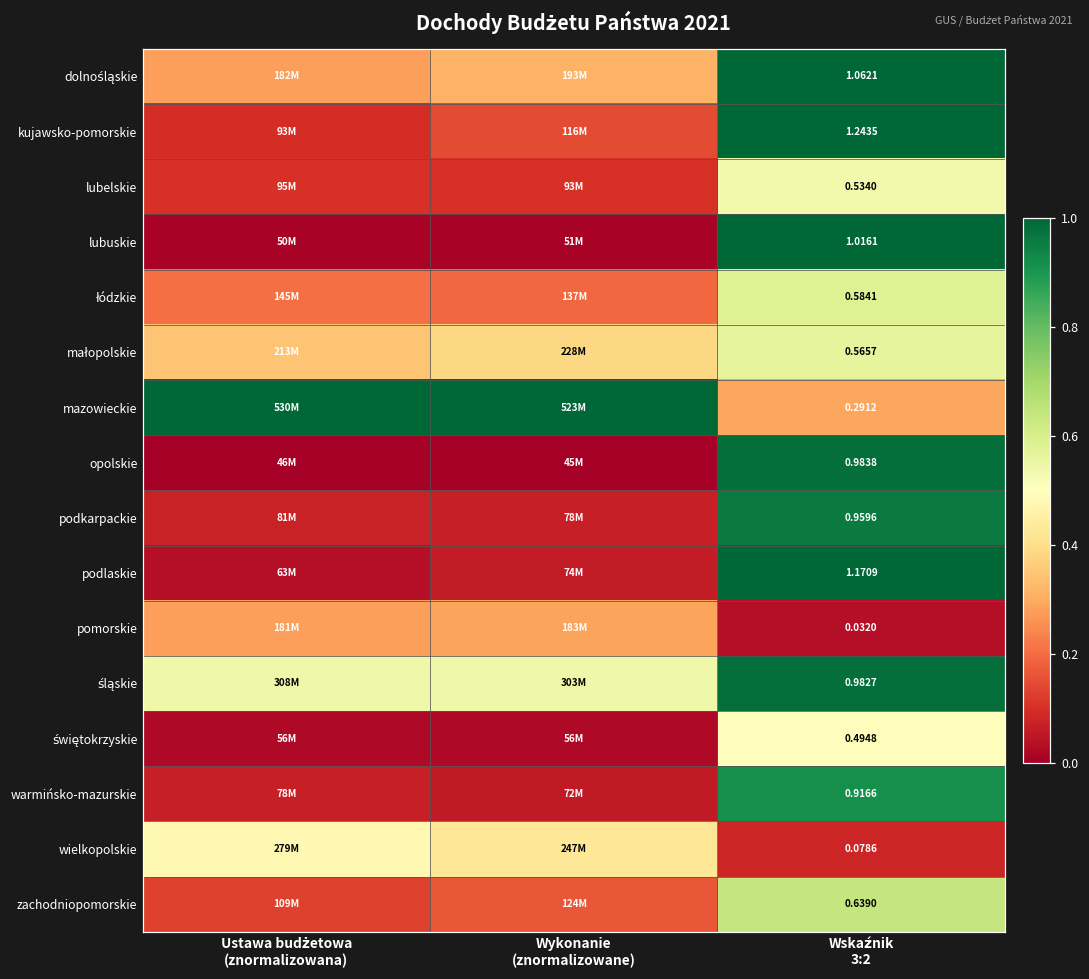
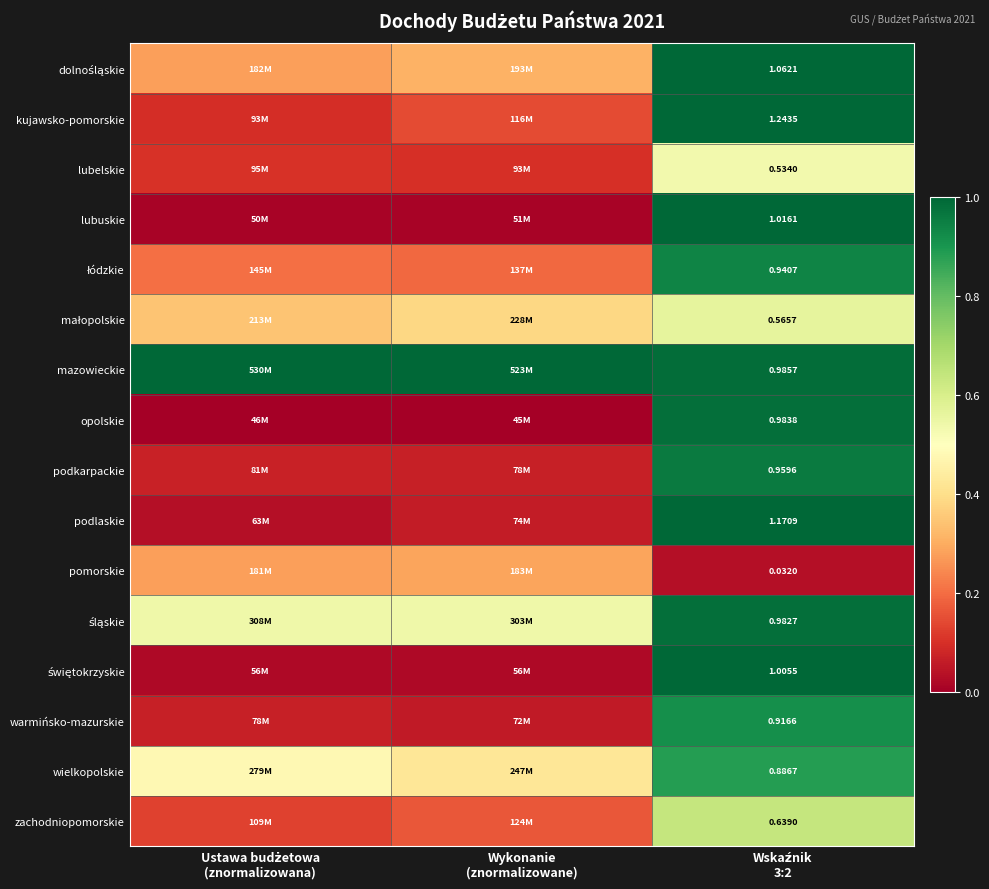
łódzkie, Wskaźnik 3:2: 0.5841 -> 0.9407
mazowieckie, Wskaźnik 3:2: 0.2912 -> 0.9857
świętokrzyskie, Wskaźnik 3:2: 0.4948 -> 1.0055
wielkopolskie, Wskaźnik 3:2: 0.0786 -> 0.8867
